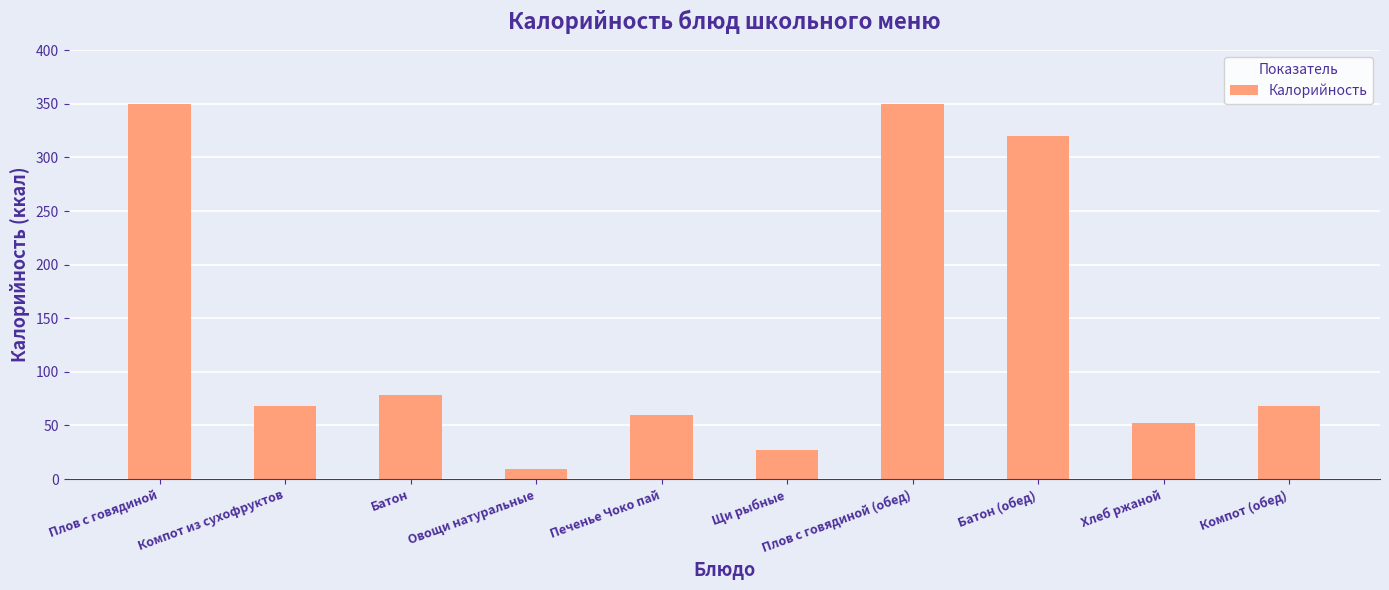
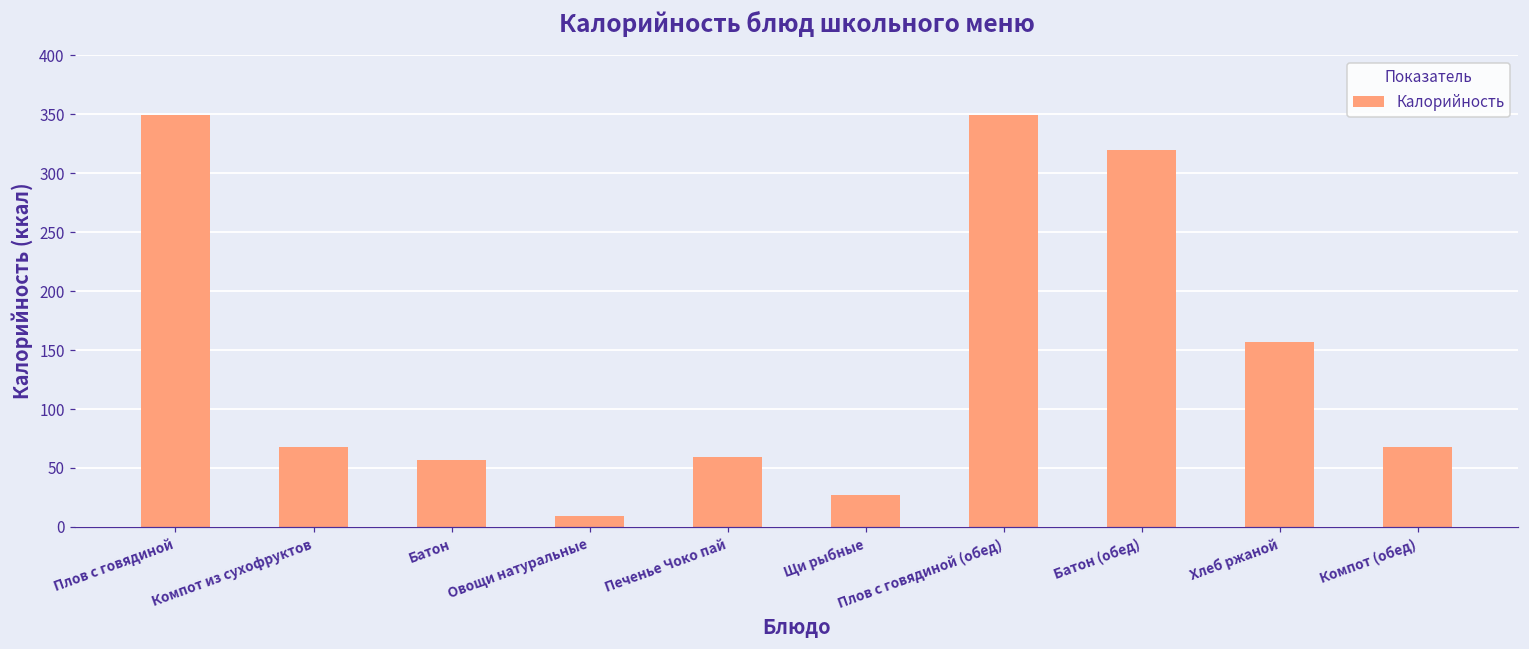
Батон: 79 -> 57
Хлеб ржаной: 52 -> 157
